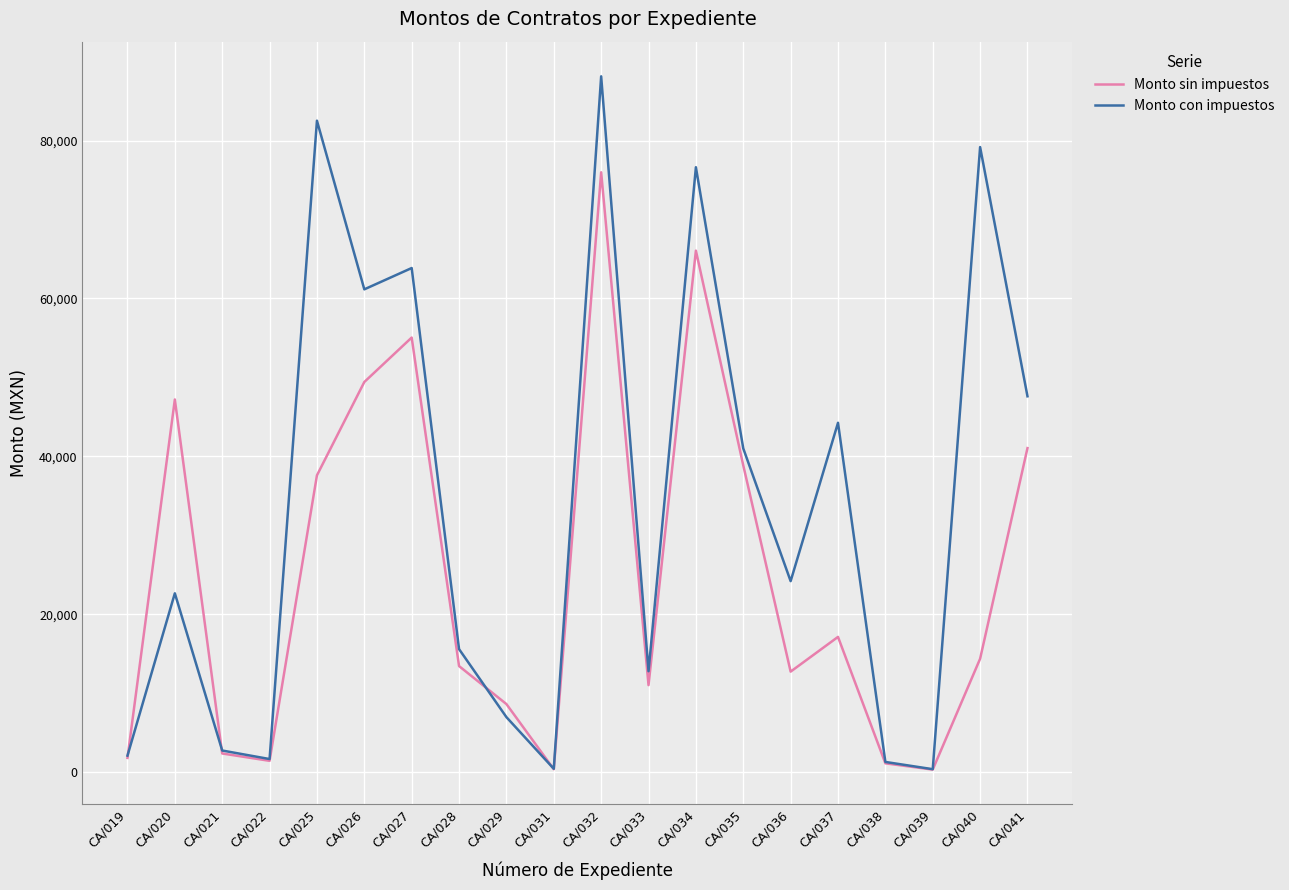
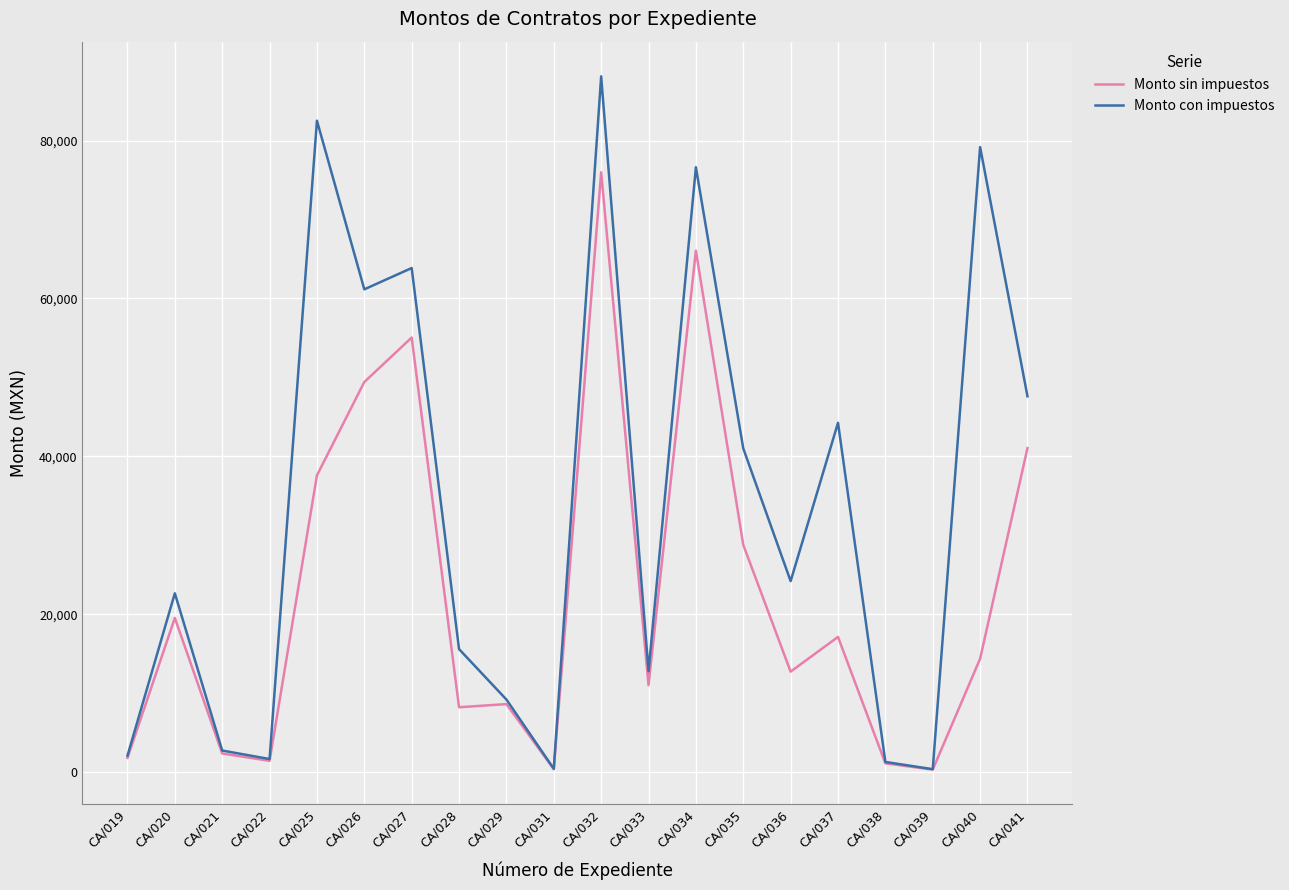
Monto sin impuestos, CA/020: 47,000 -> 20,000
Monto sin impuestos, CA/028: 13,000 -> 8,000
Monto con impuestos, CA/029: 7,000 -> 9,000
Monto sin impuestos, CA/035: 39,000 -> 29,000
